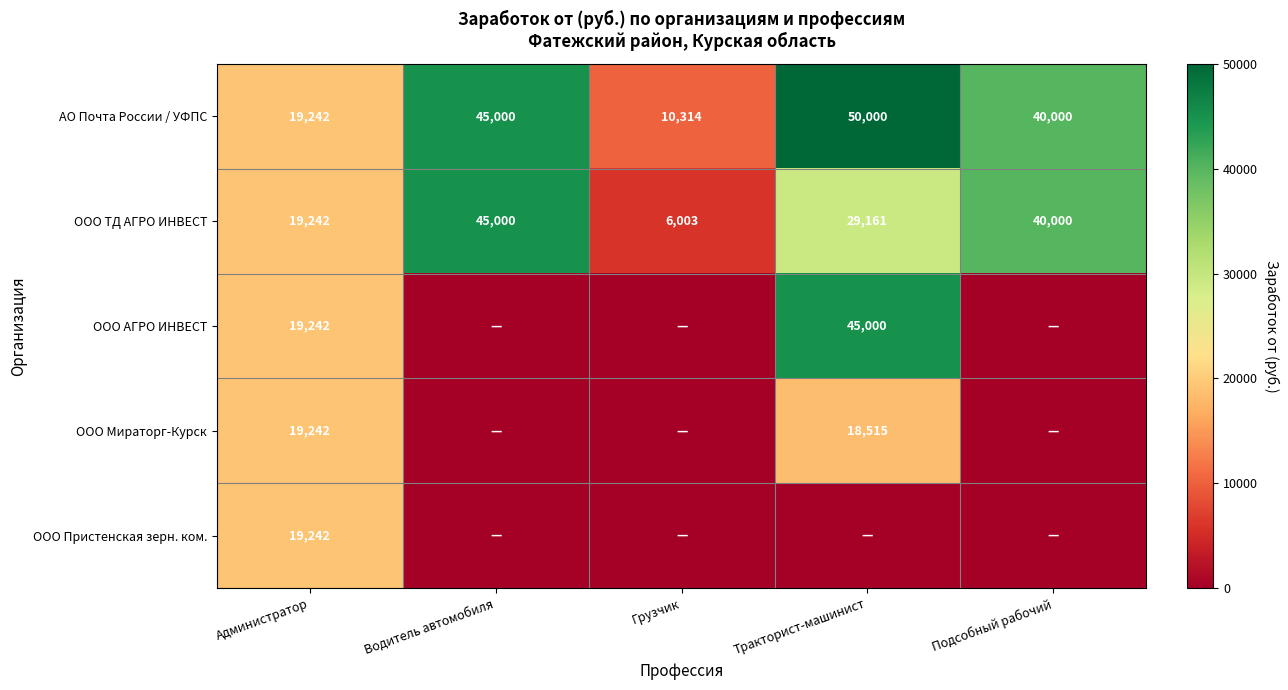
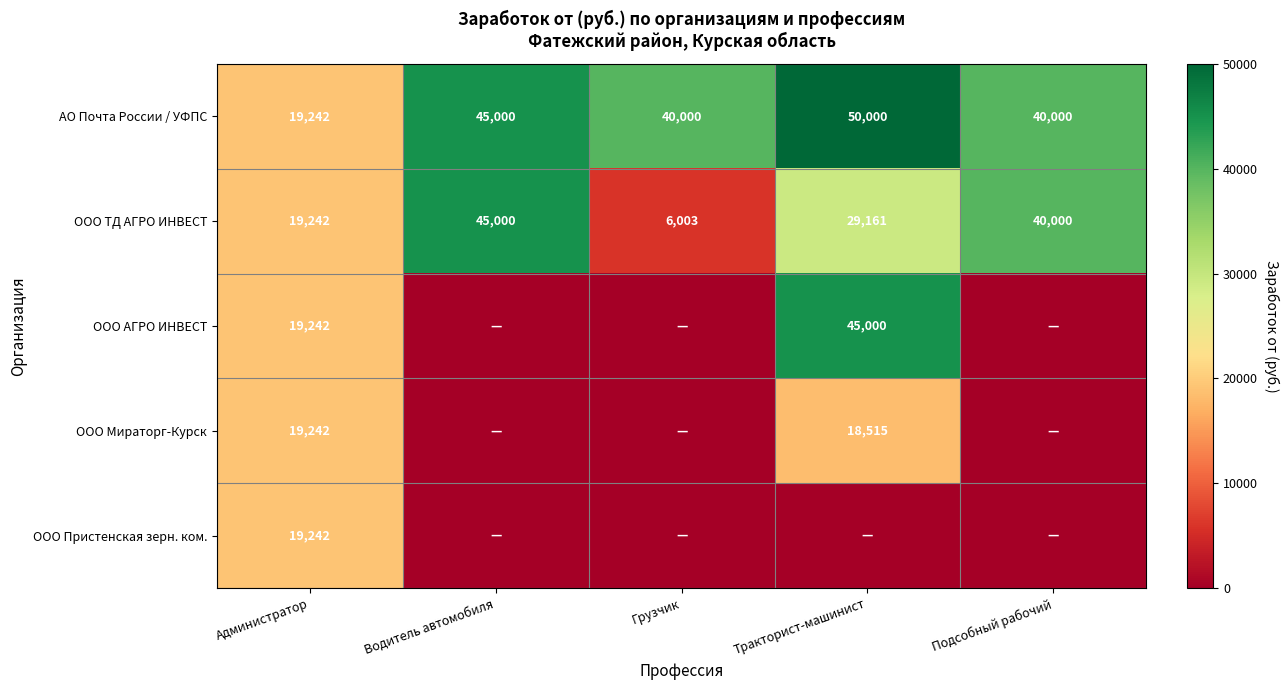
АО Почта России / УФПС, Грузчик: 10,314 -> 40,000
